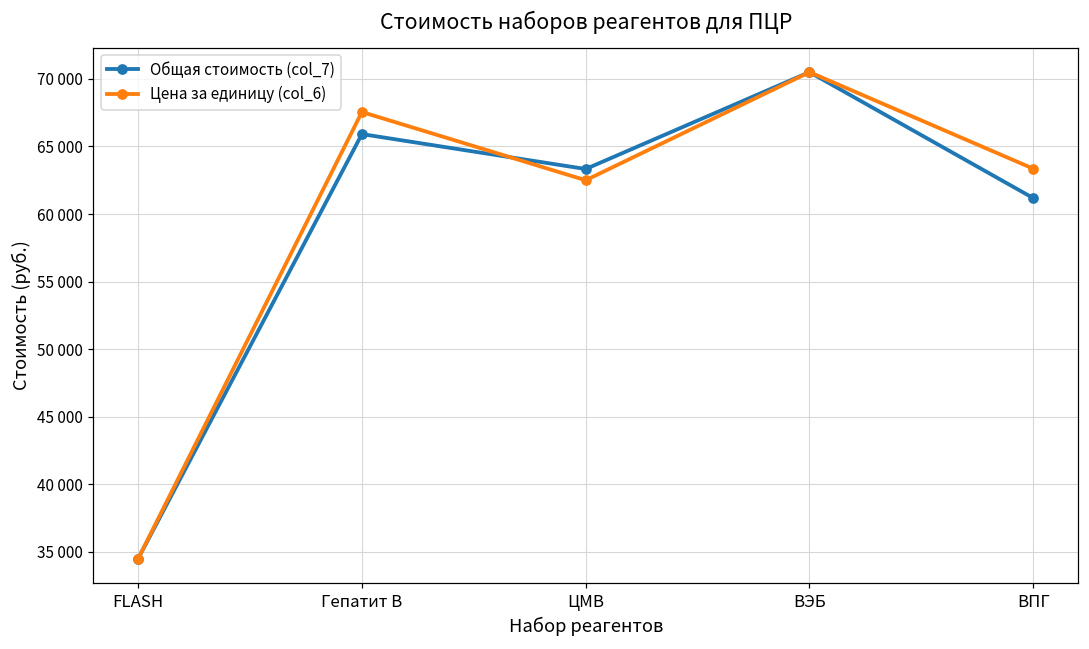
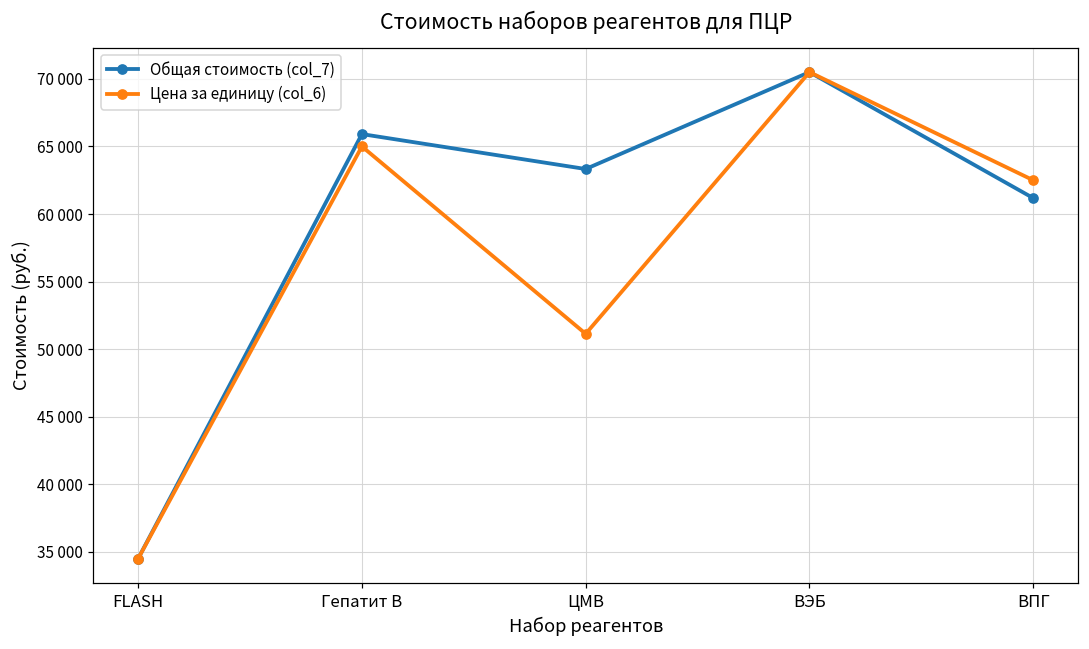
Цена за единицу (col_6), Гепатит В: 67500 -> 65000
Цена за единицу (col_6), ЦМВ: 62500 -> 51100
Цена за единицу (col_6), ВПГ: 63400 -> 62500
